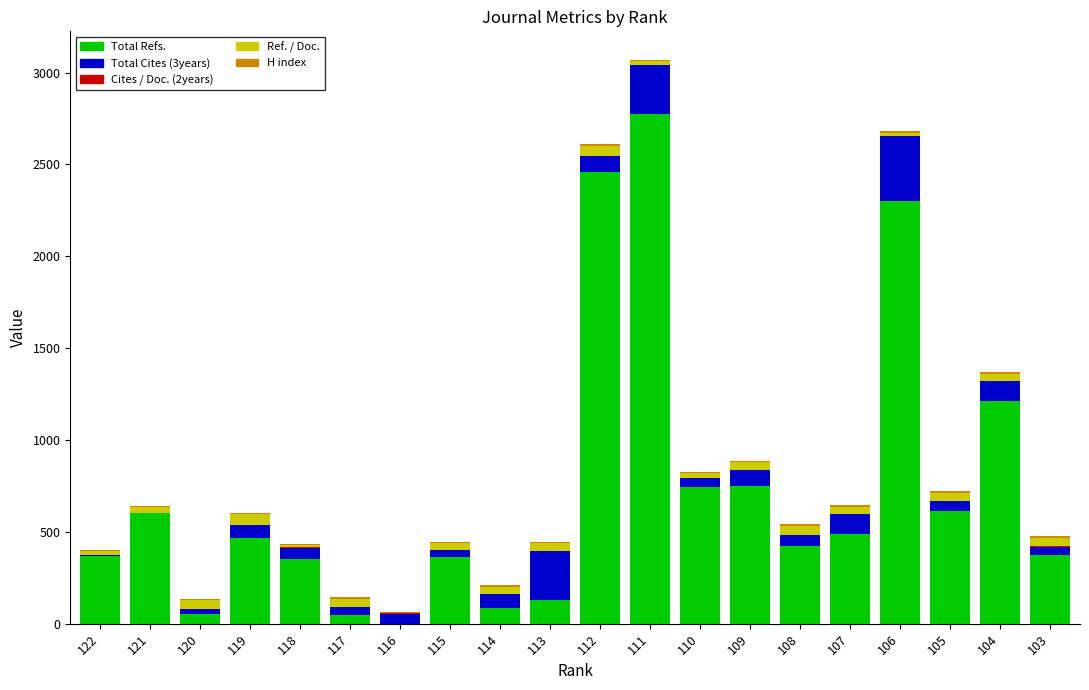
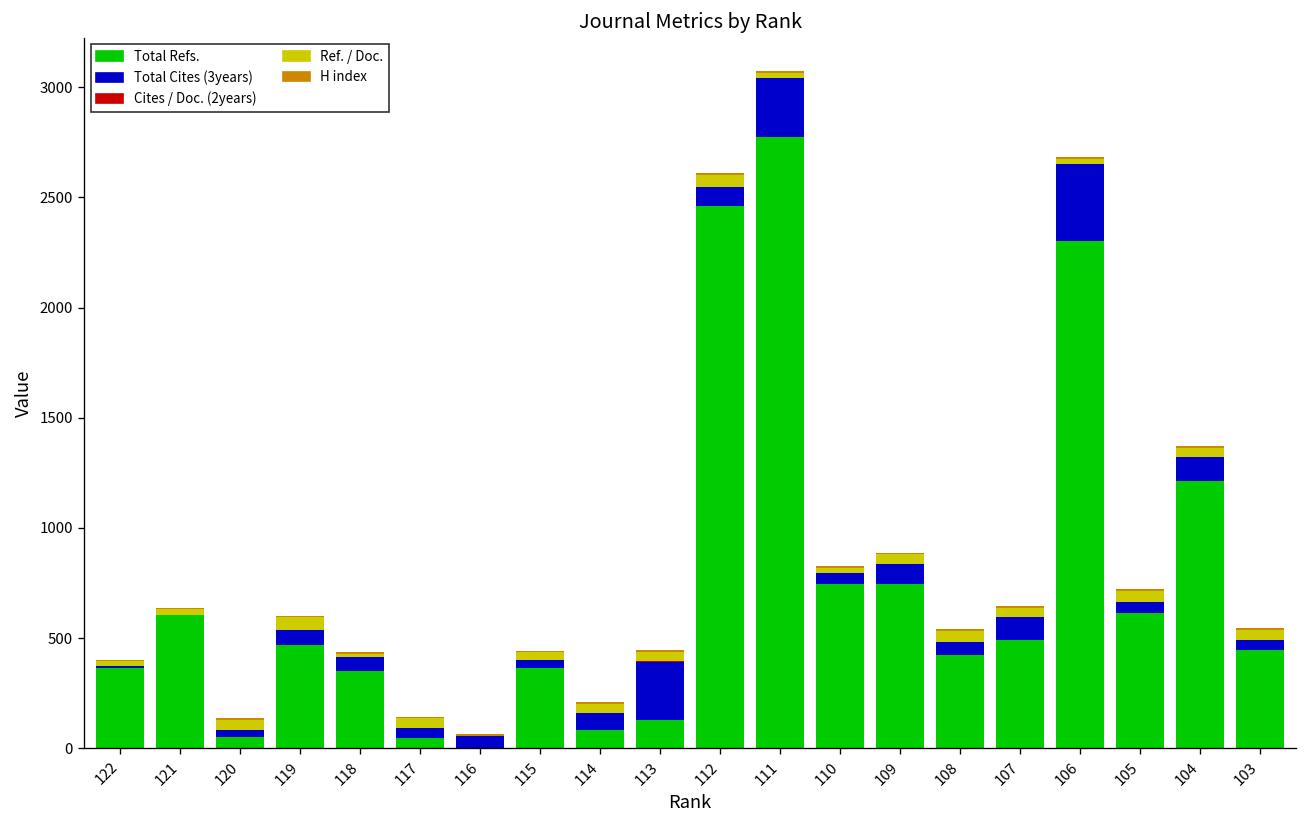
Total Refs., 103: 380 -> 450
